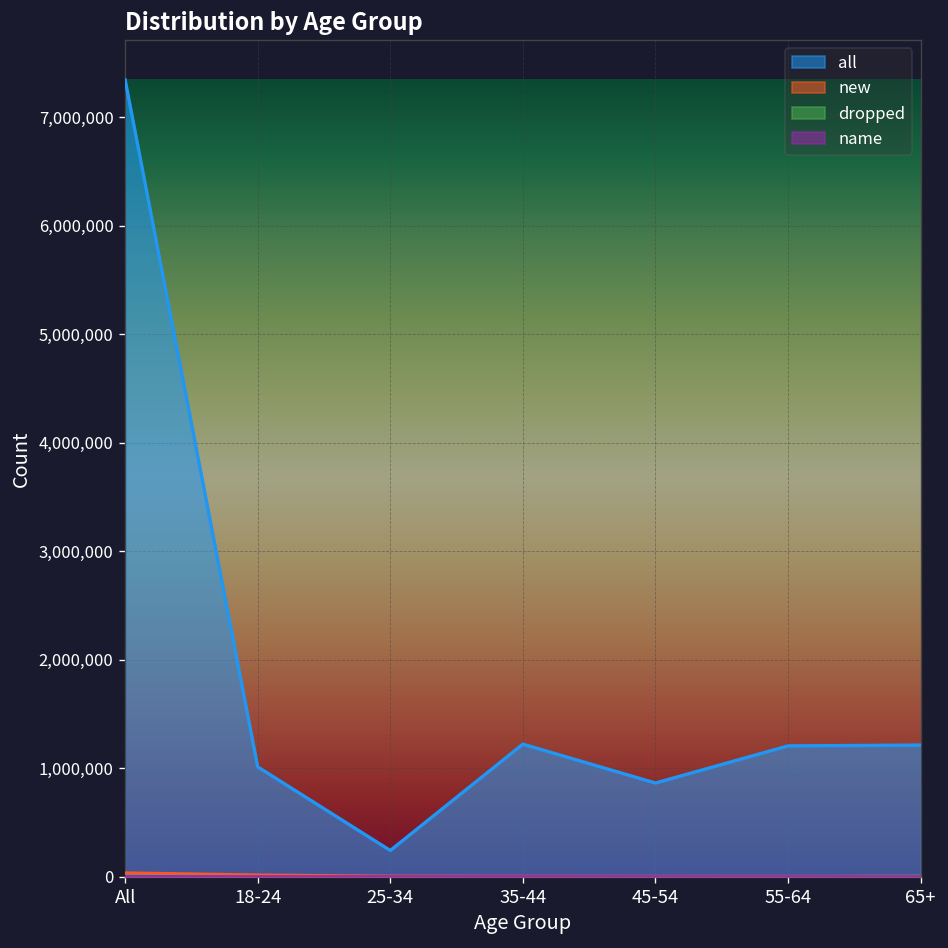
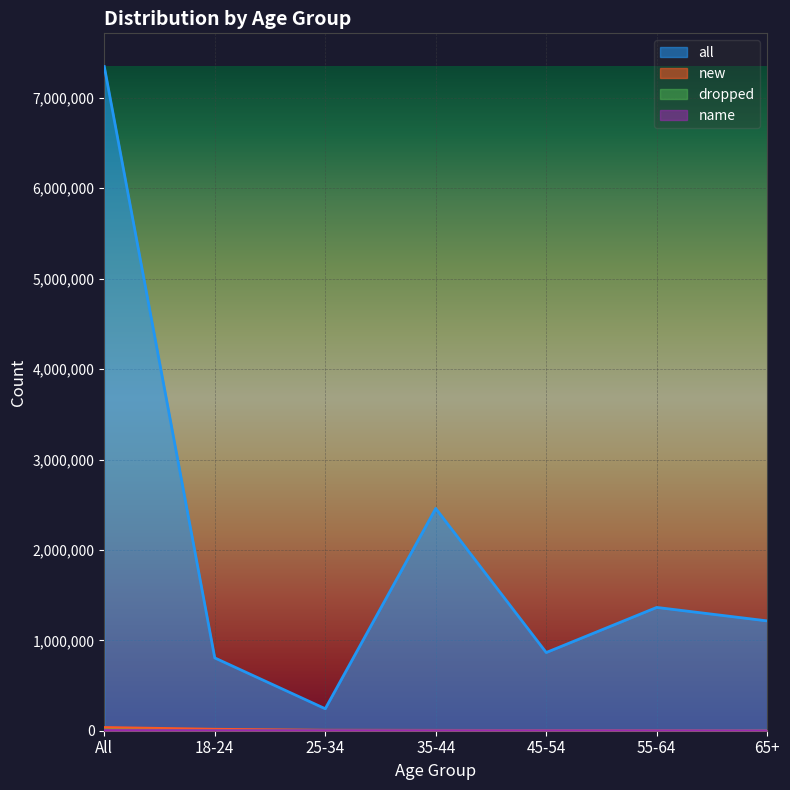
all, 18-24: 1,000,000 -> 800,000
all, 35-44: 1,200,000 -> 2,500,000
all, 55-64: 1,200,000 -> 1,400,000
